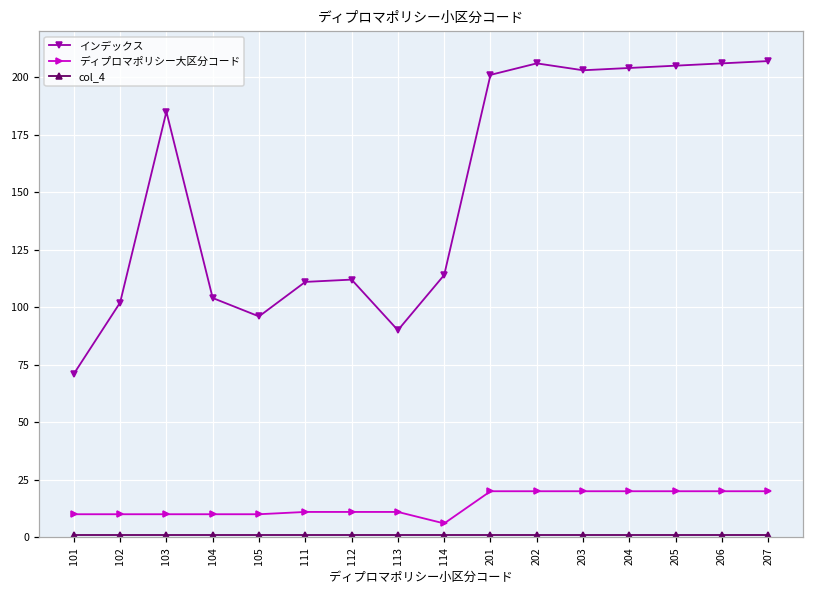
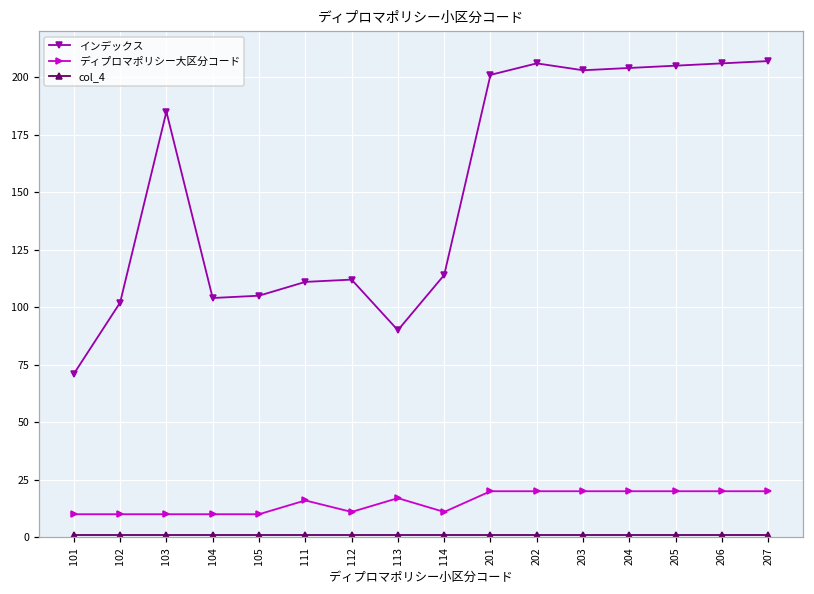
インデックス, 105: 96 -> 105
ディプロマポリシー大区分コード, 111: 11 -> 16
ディプロマポリシー大区分コード, 113: 11 -> 17
ディプロマポリシー大区分コード, 114: 6 -> 11
